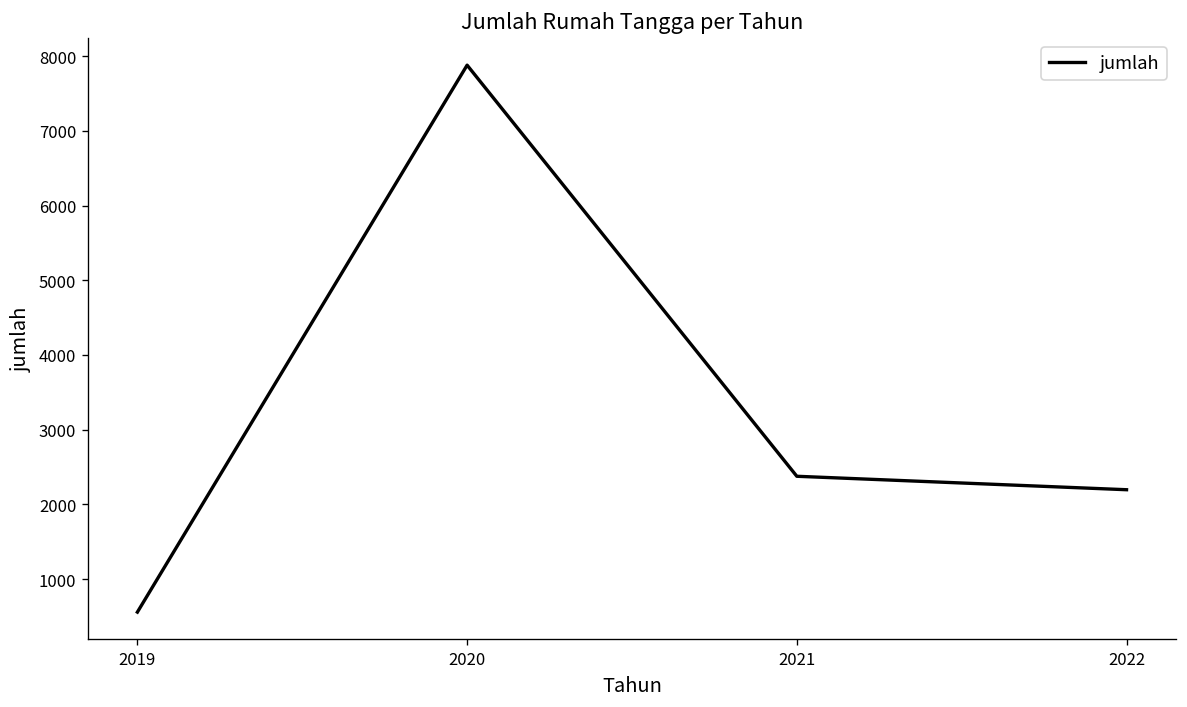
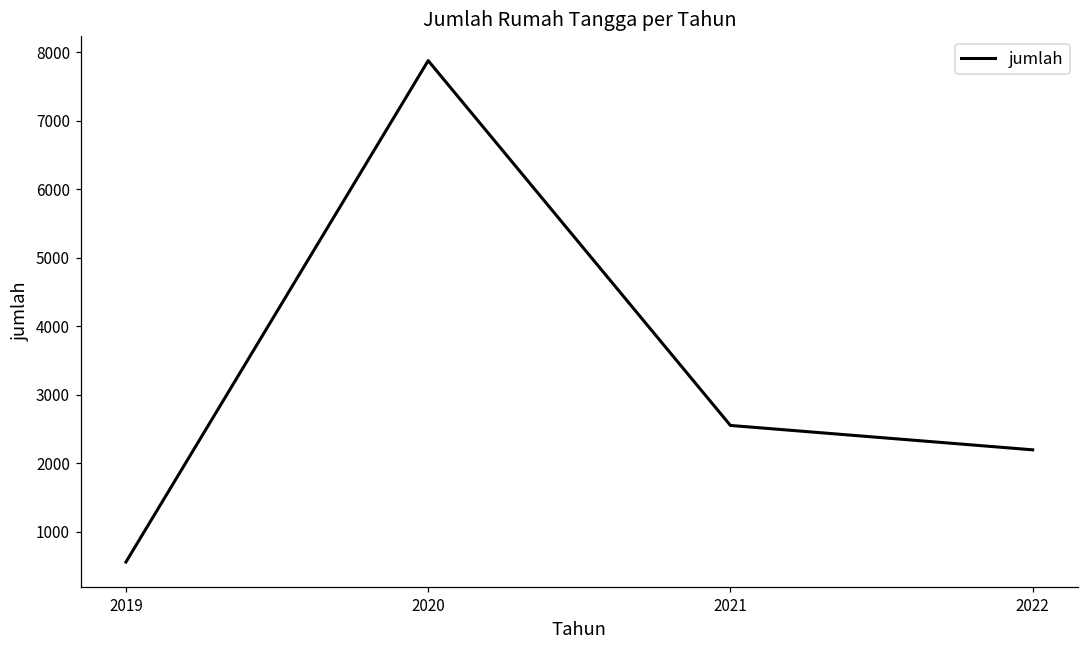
2021: 2400 -> 2600
